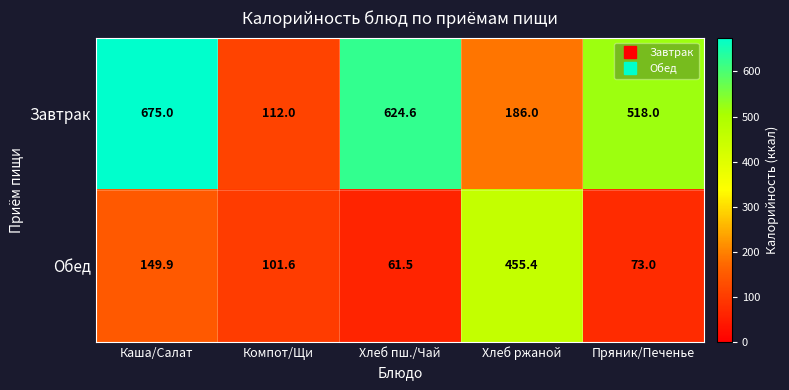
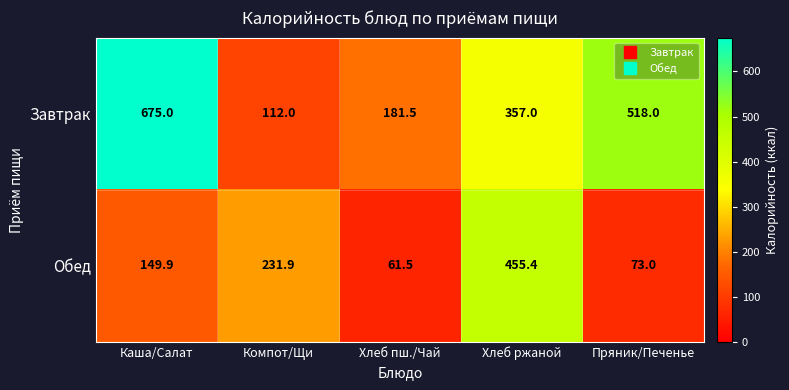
Завтрак, Хлеб пш./Чай: 624.6 -> 181.5
Завтрак, Хлеб ржаной: 186.0 -> 357.0
Обед, Компот/Щи: 101.6 -> 231.9
